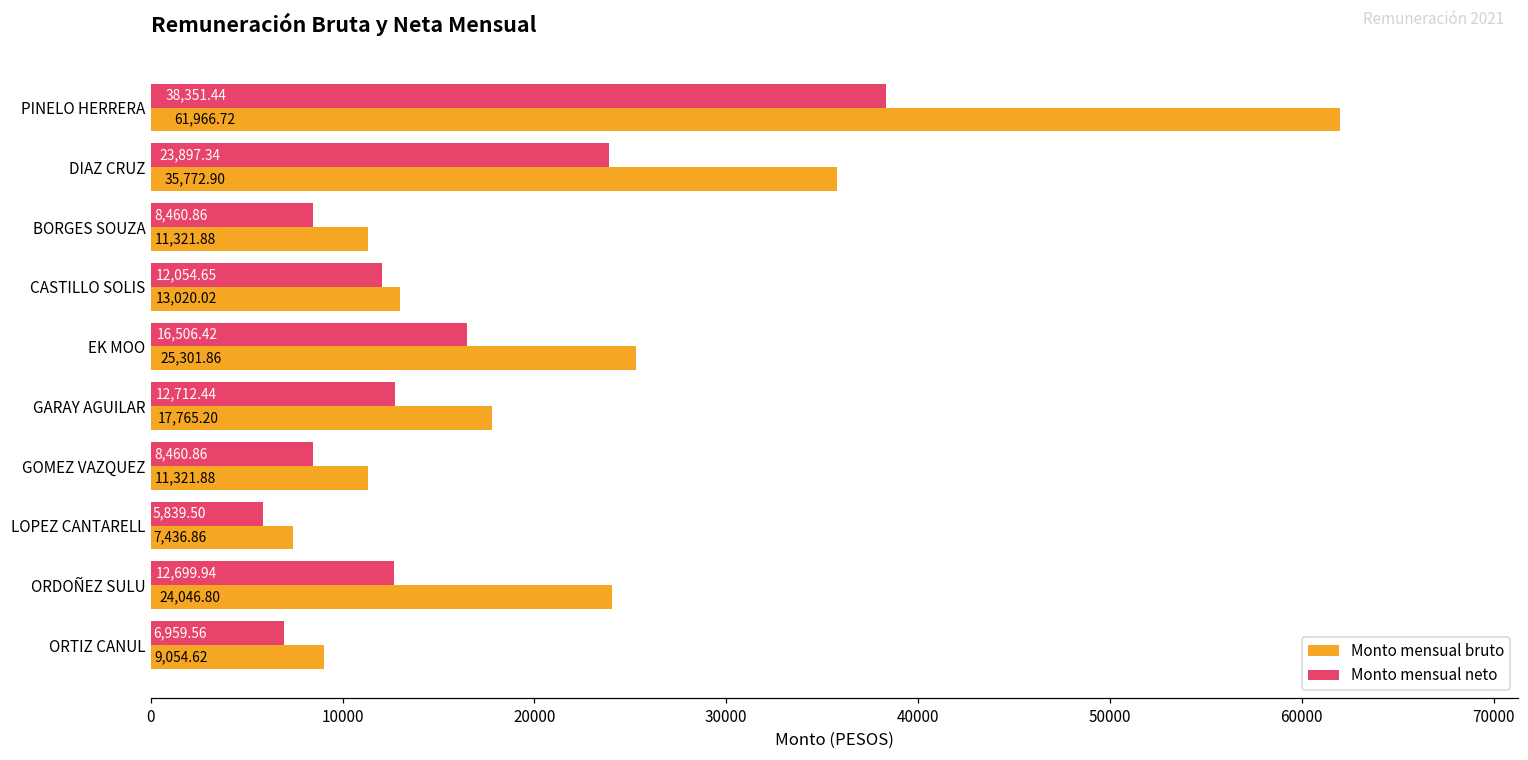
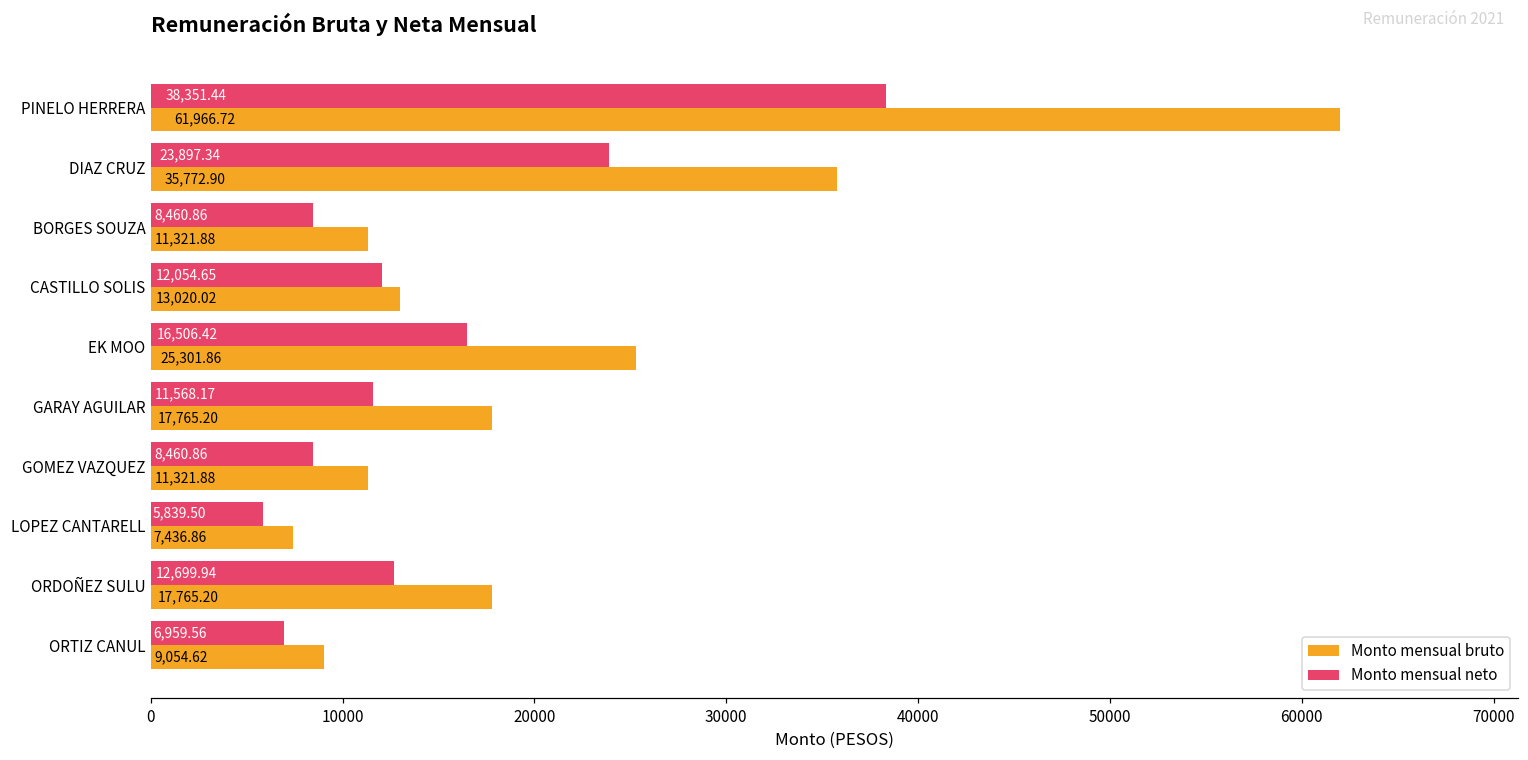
Monto mensual neto, GARAY AGUILAR: 12,712.44 -> 11,568.17
Monto mensual bruto, ORDOÑEZ SULU: 24,046.80 -> 17,765.20
